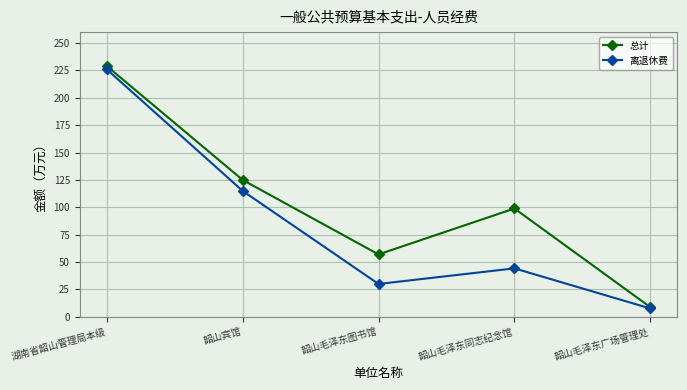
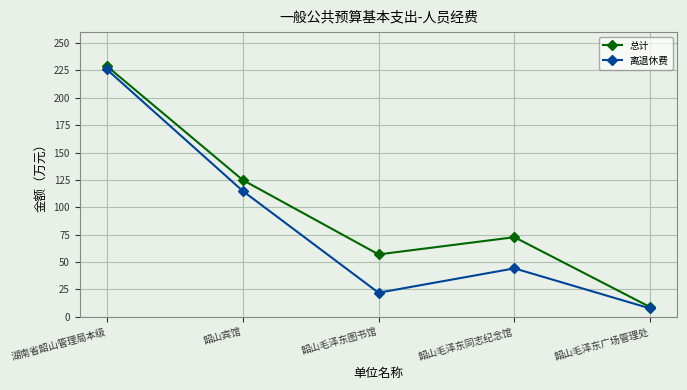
离退休费, 韶山毛泽东图书馆: 30 -> 22
总计, 韶山毛泽东同志纪念馆: 99 -> 73
